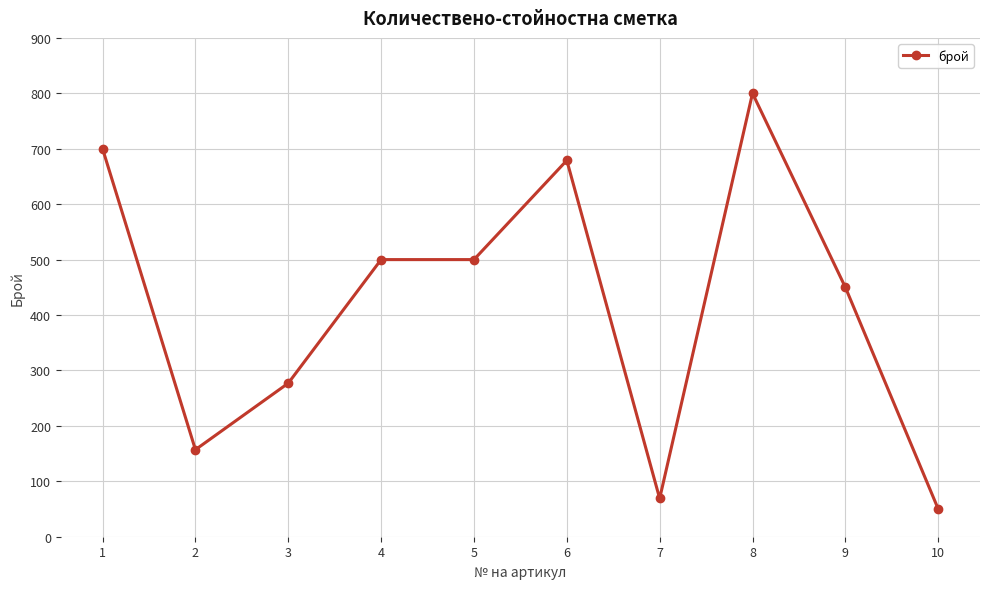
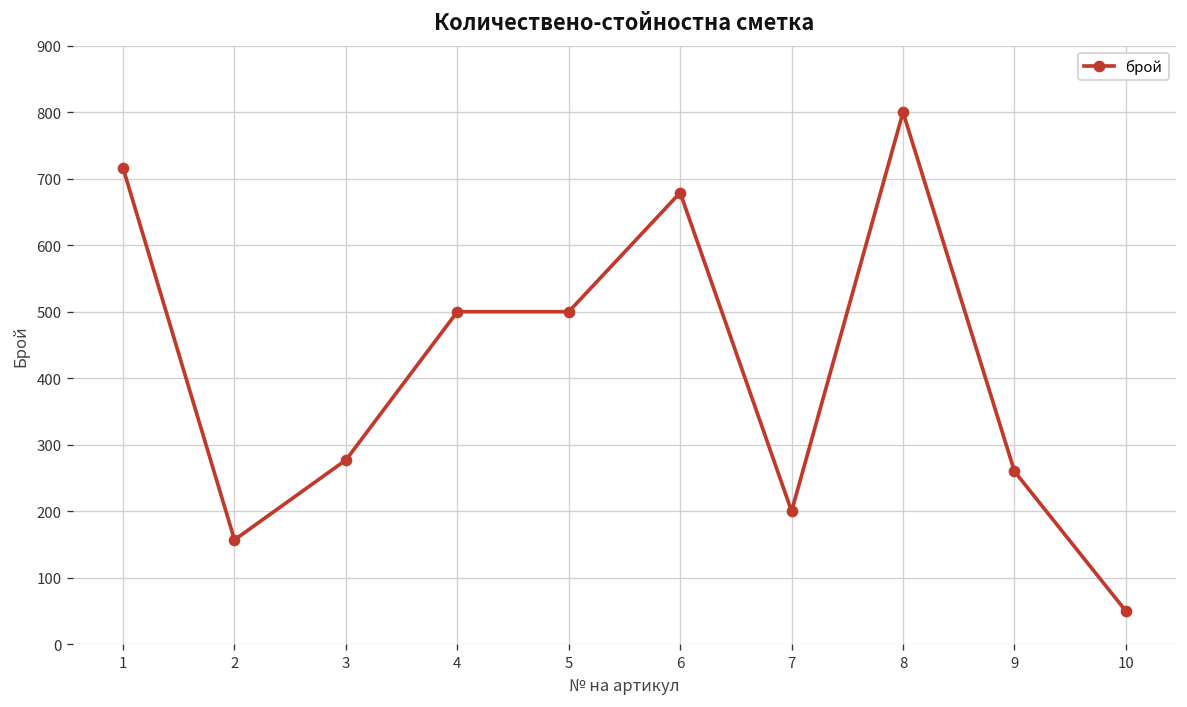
1: 700 -> 720
7: 70 -> 200
9: 450 -> 260
